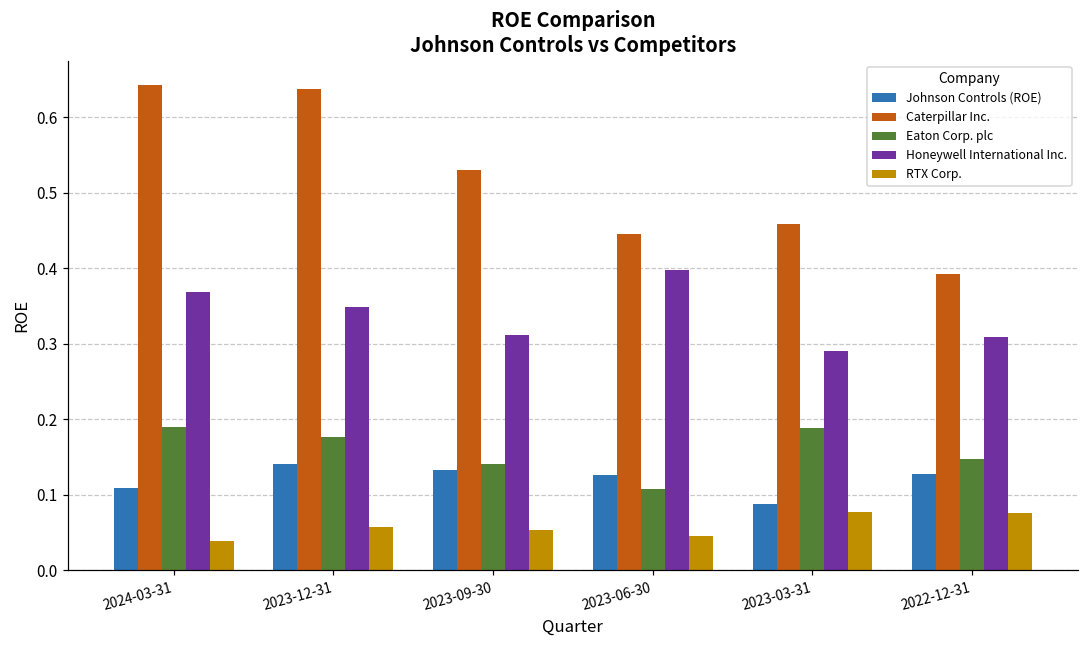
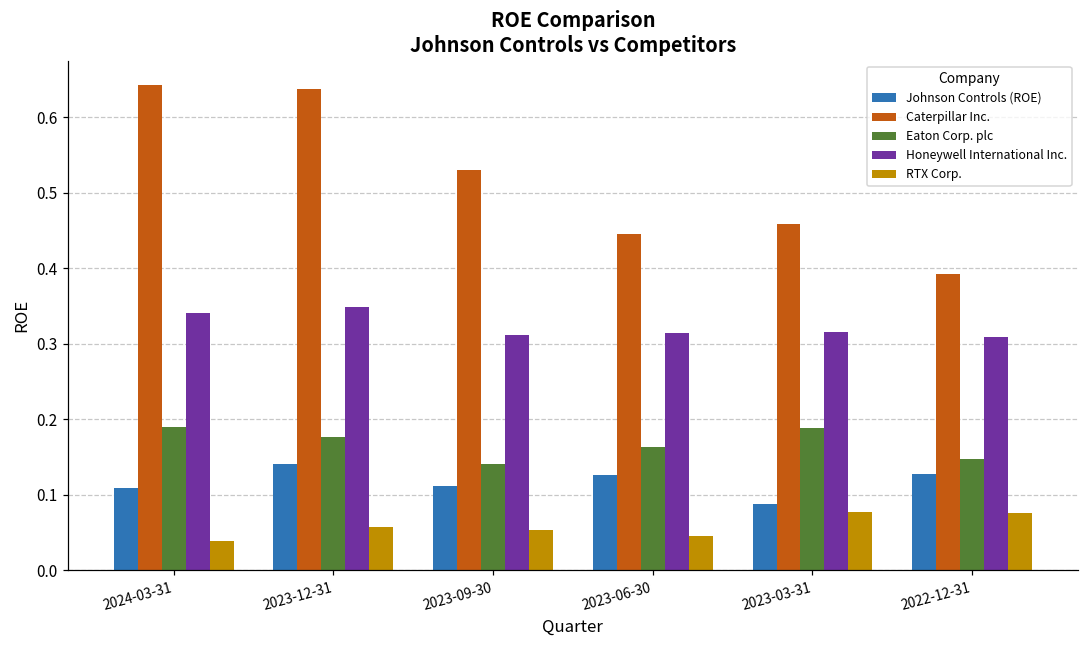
Honeywell International Inc., 2024-03-31: 0.37 -> 0.34
Johnson Controls (ROE), 2023-09-30: 0.13 -> 0.11
Eaton Corp. plc, 2023-06-30: 0.11 -> 0.16
Honeywell International Inc., 2023-06-30: 0.40 -> 0.31
Honeywell International Inc., 2023-03-31: 0.29 -> 0.32
